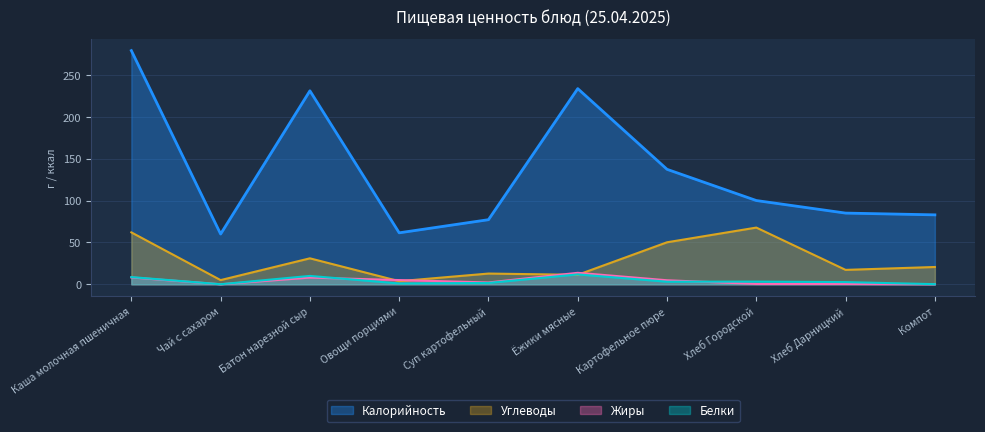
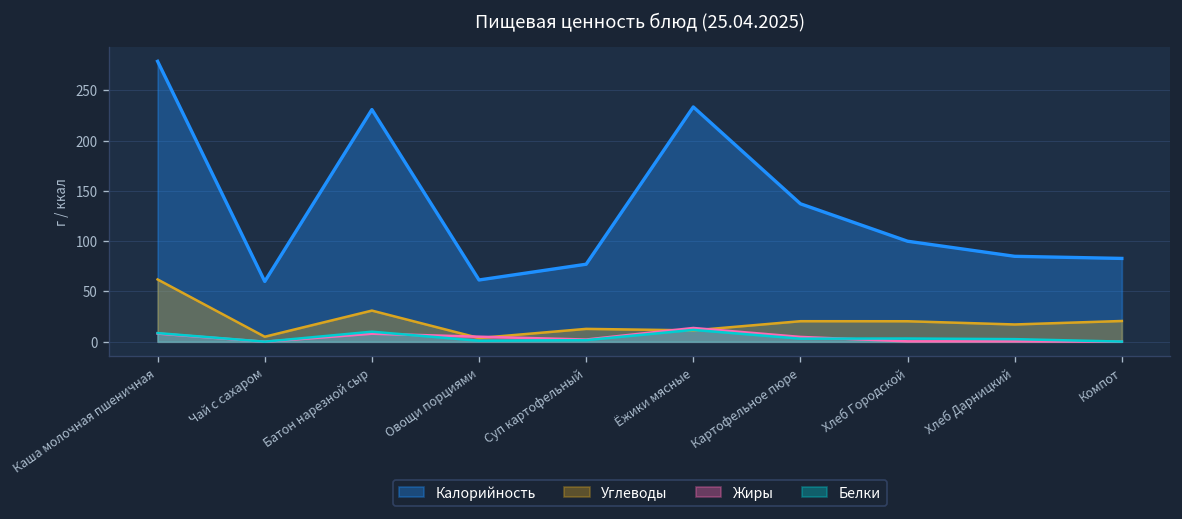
Углеводы, Картофельное пюре: 50 -> 20
Углеводы, Хлеб Городской: 70 -> 20
